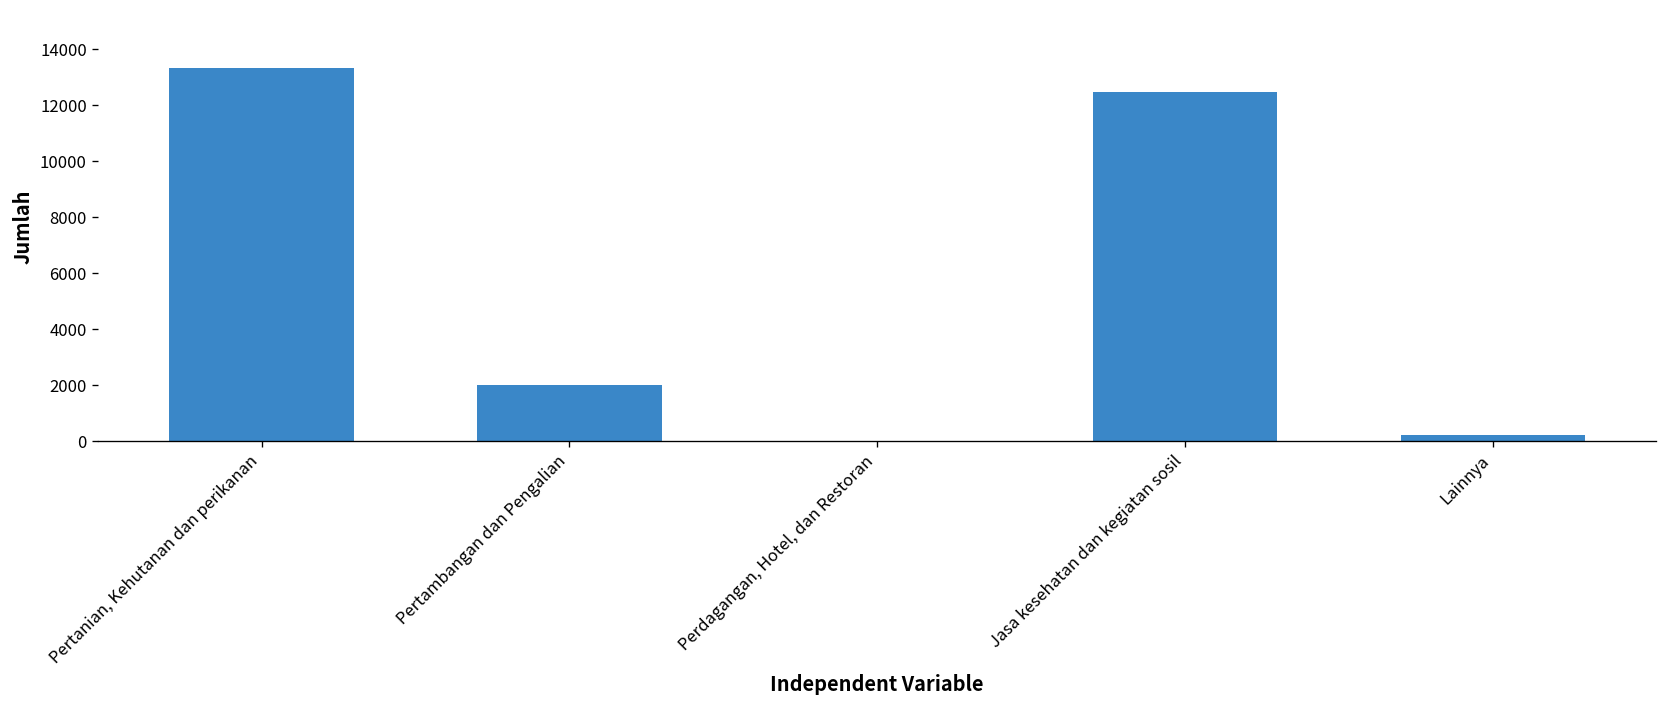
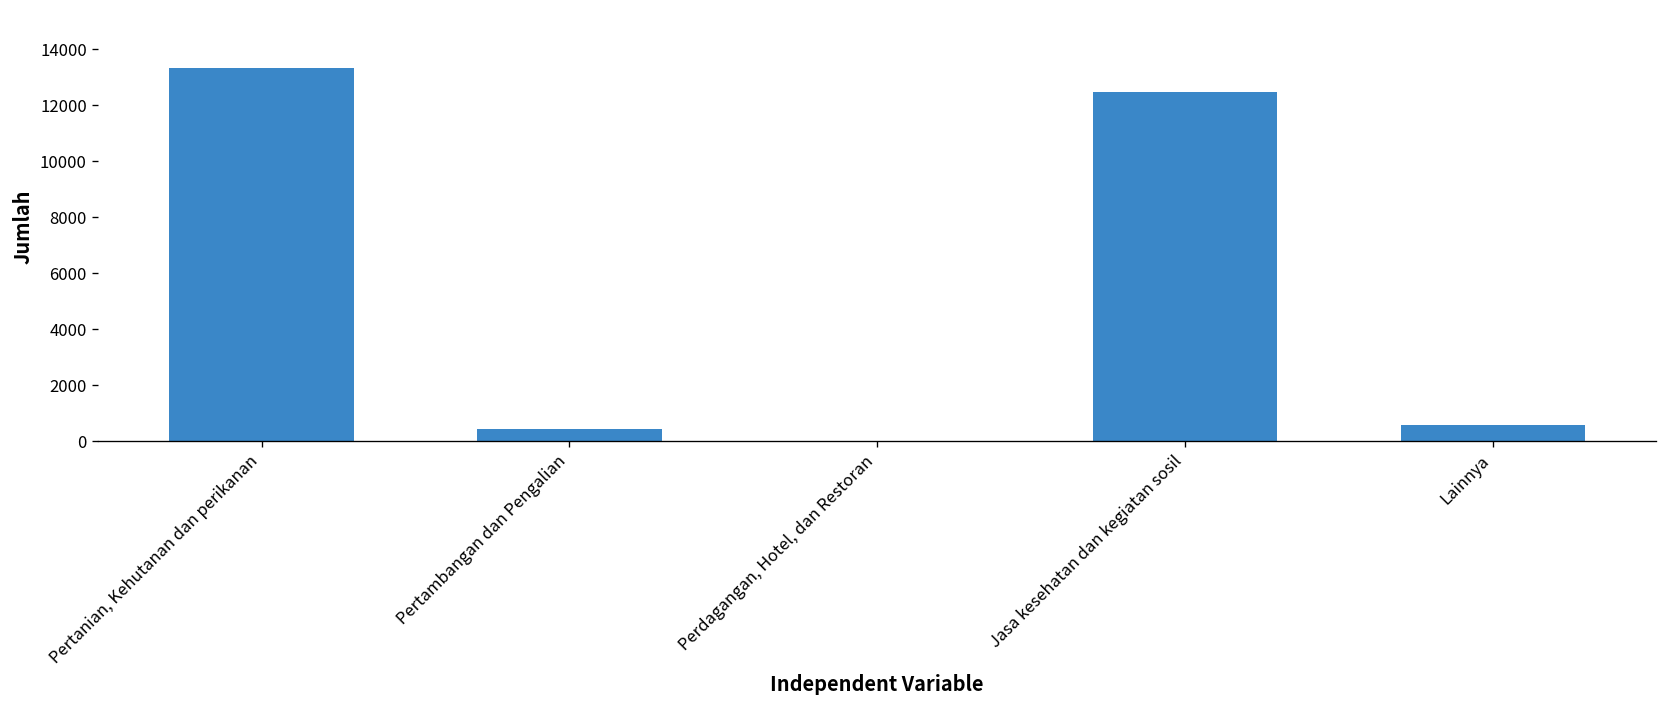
Pertambangan dan Pengalian: 2000 -> 400
Lainnya: 200 -> 600
